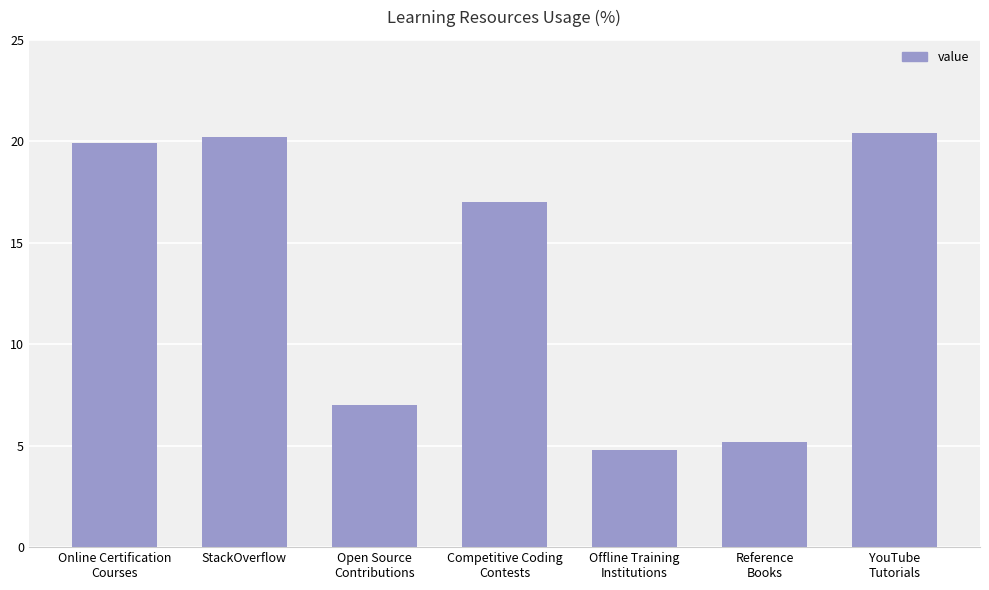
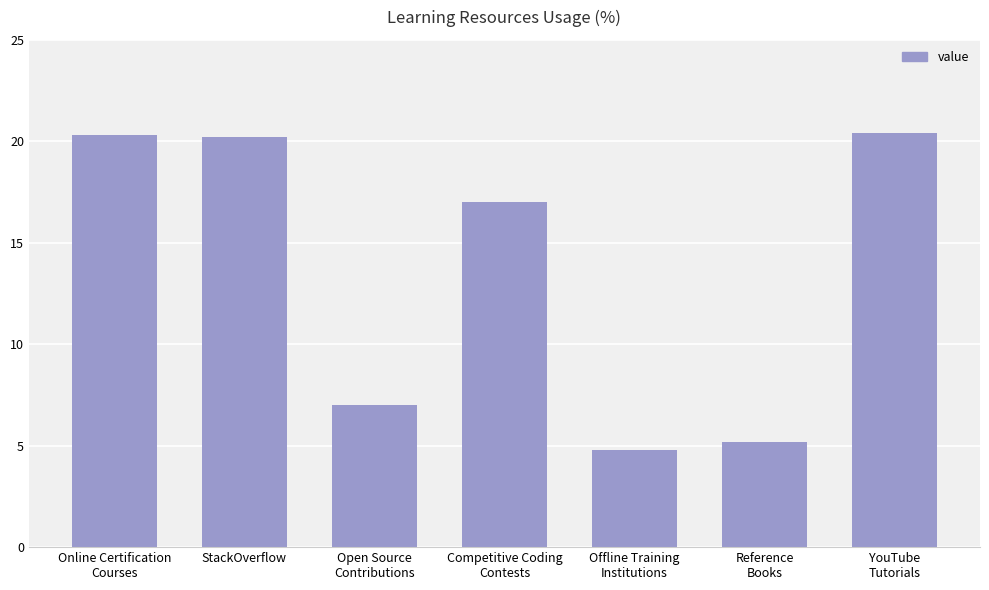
Online Certification Courses: 19.9 -> 20.3
